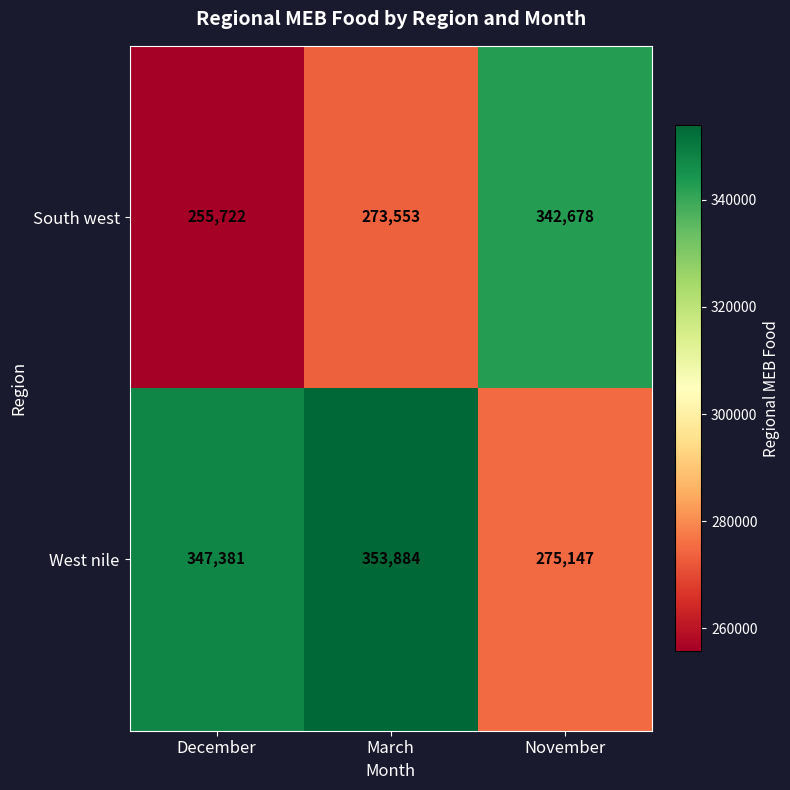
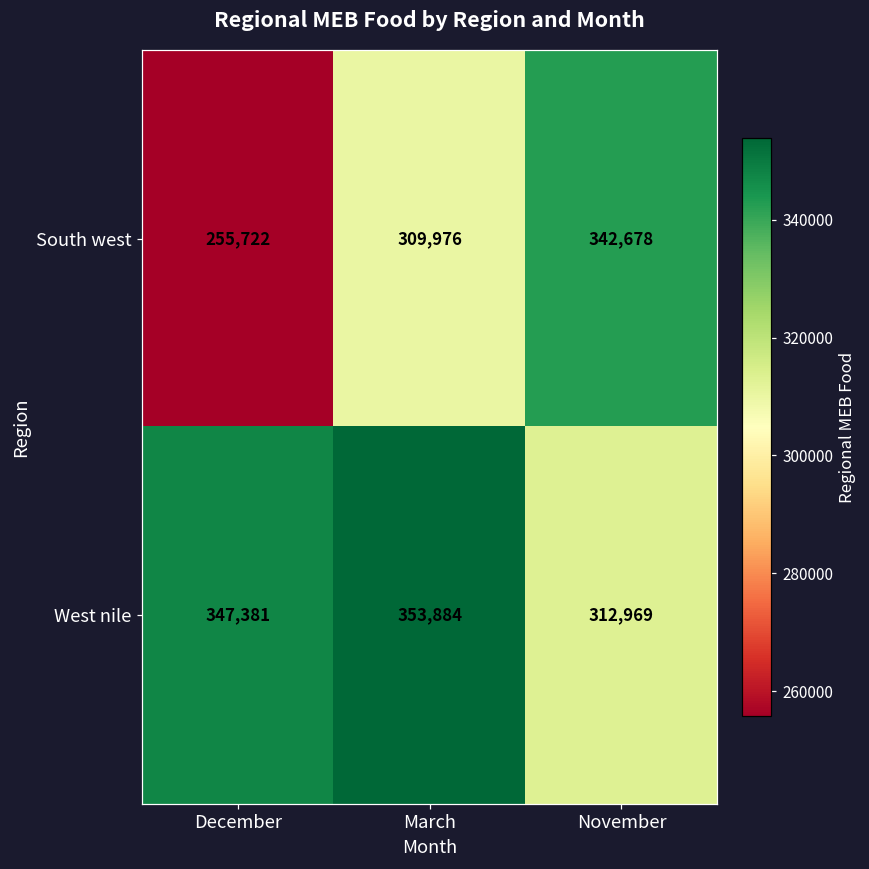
South west, March: 273,553 -> 309,976
West nile, November: 275,147 -> 312,969
